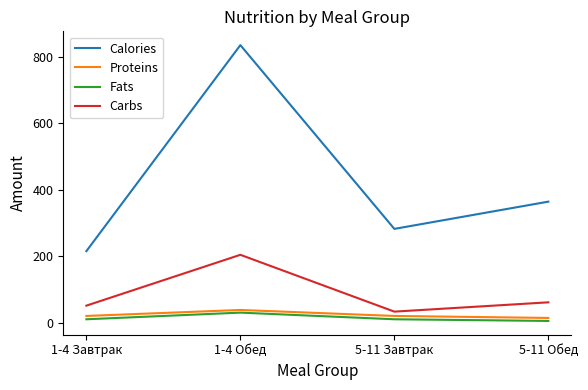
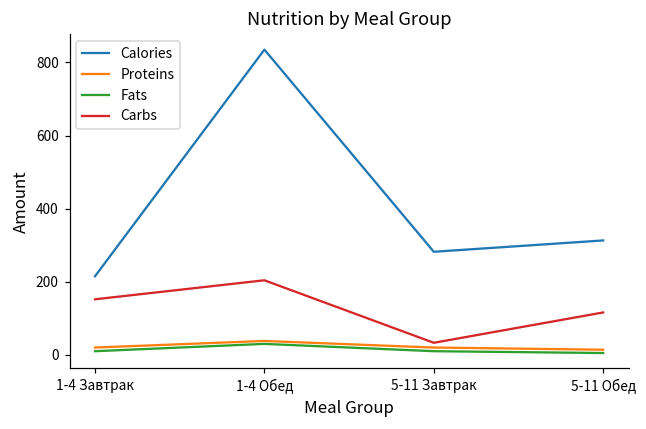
Carbs, 1-4 Завтрак: 50 -> 150
Calories, 5-11 Обед: 360 -> 310
Carbs, 5-11 Обед: 60 -> 120
